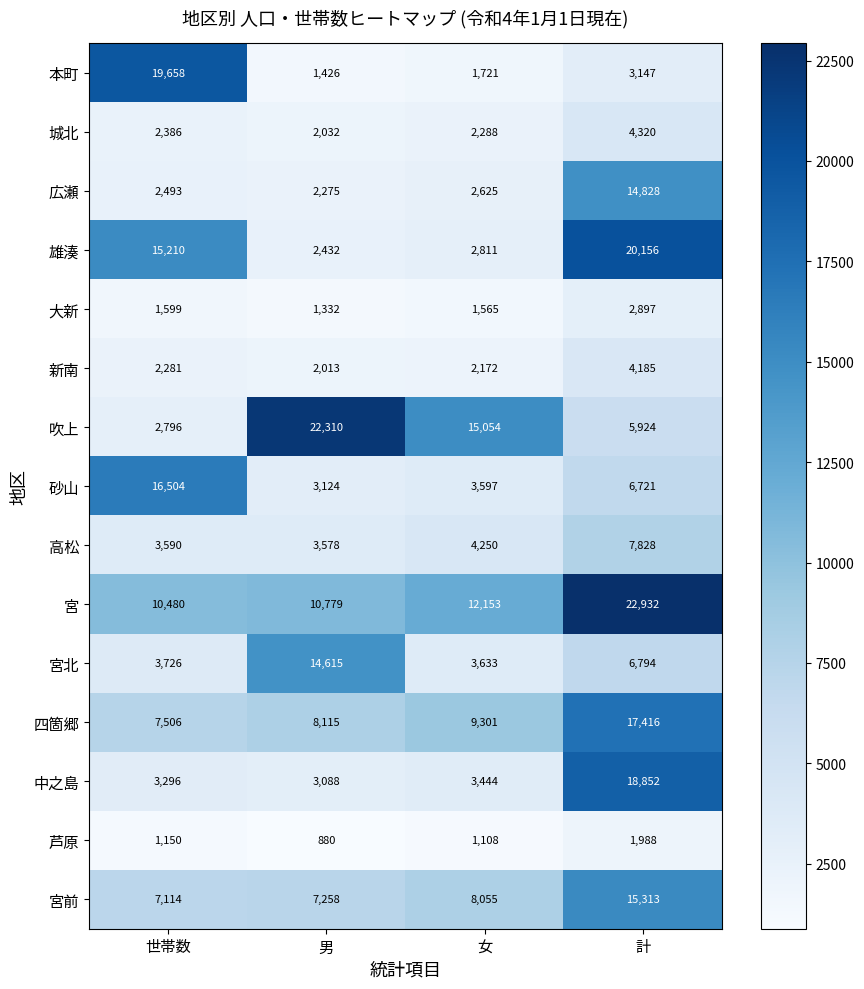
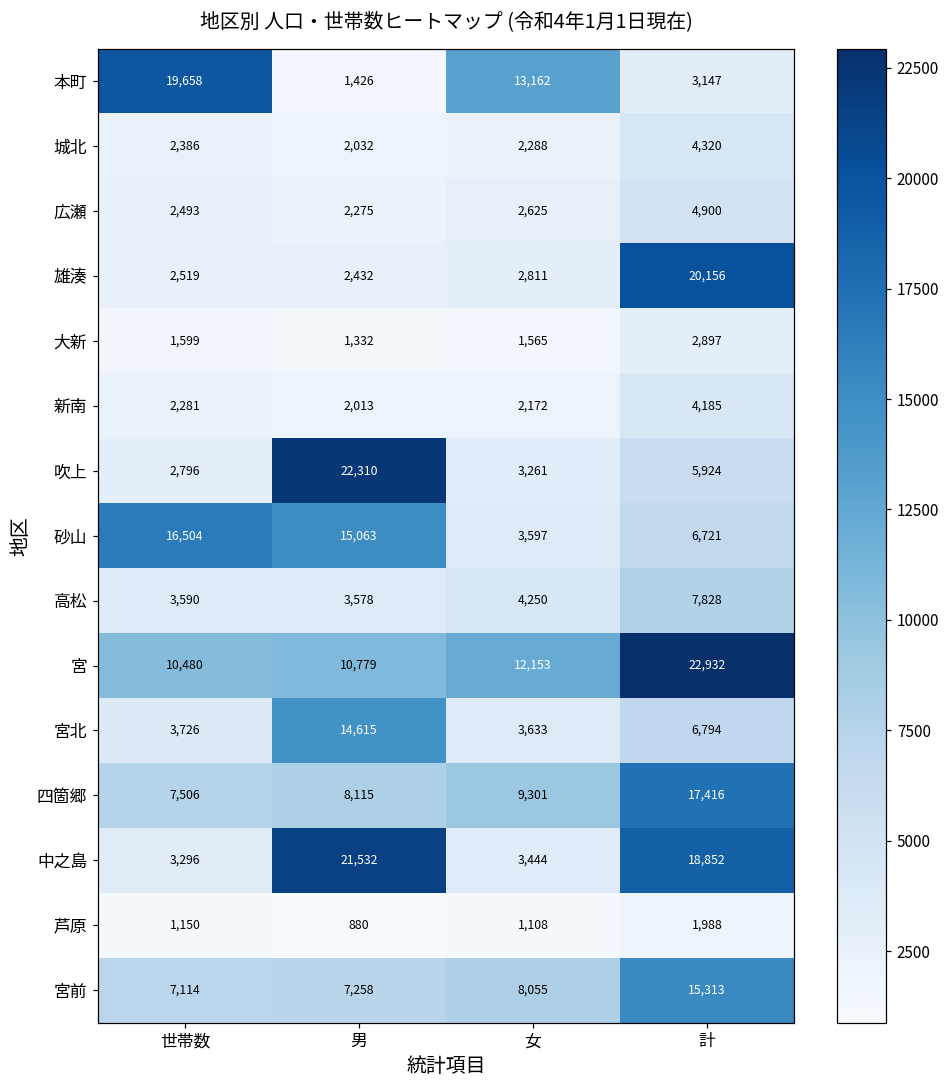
本町, 女: 1,721 -> 13,162
広瀬, 計: 14,828 -> 4,900
雄湊, 世帯数: 15,210 -> 2,519
吹上, 女: 15,054 -> 3,261
砂山, 男: 3,124 -> 15,063
中之島, 男: 3,088 -> 21,532
